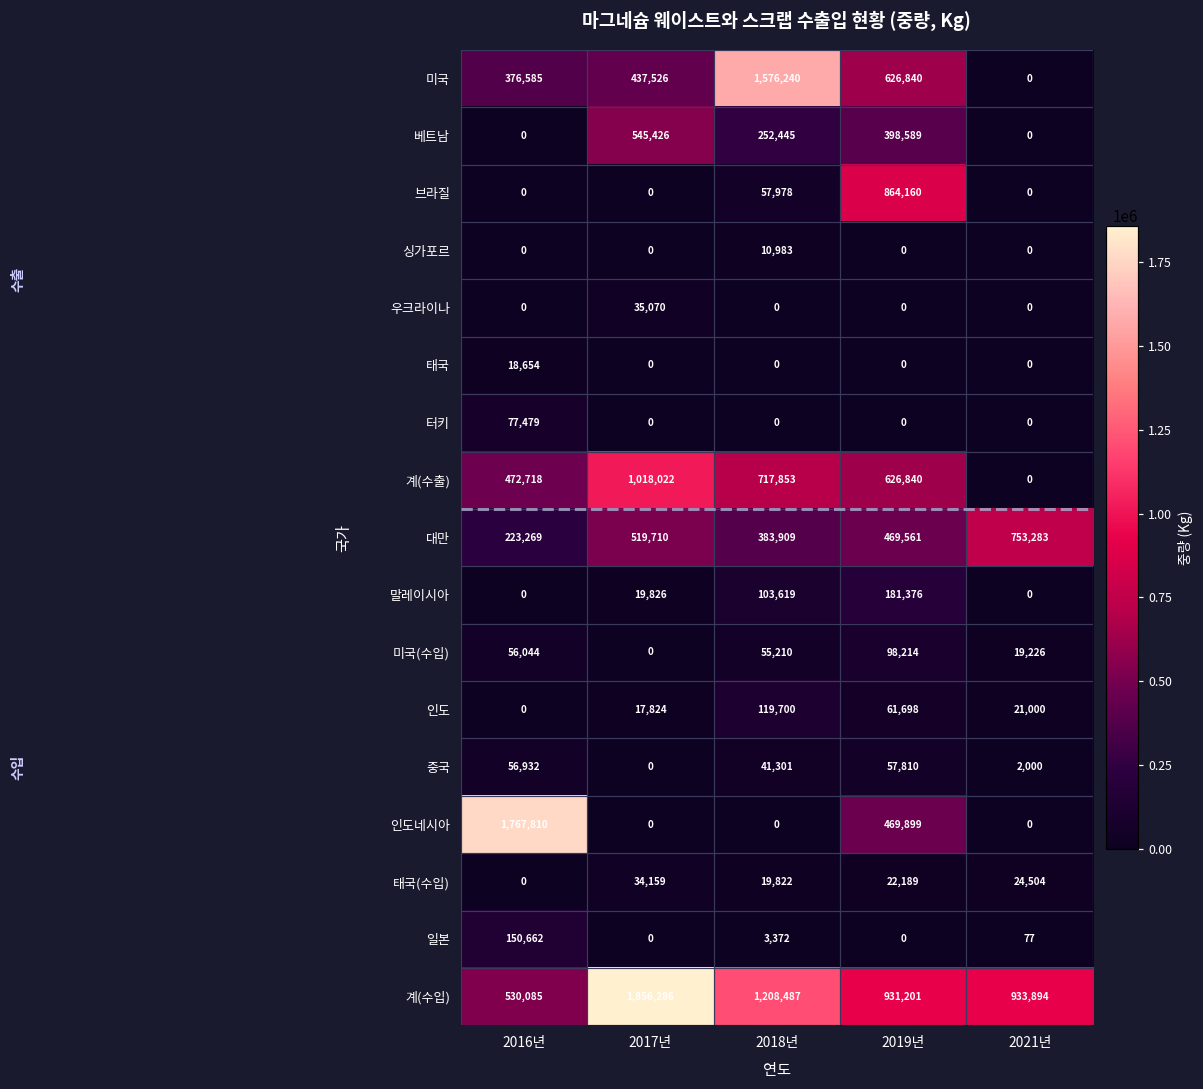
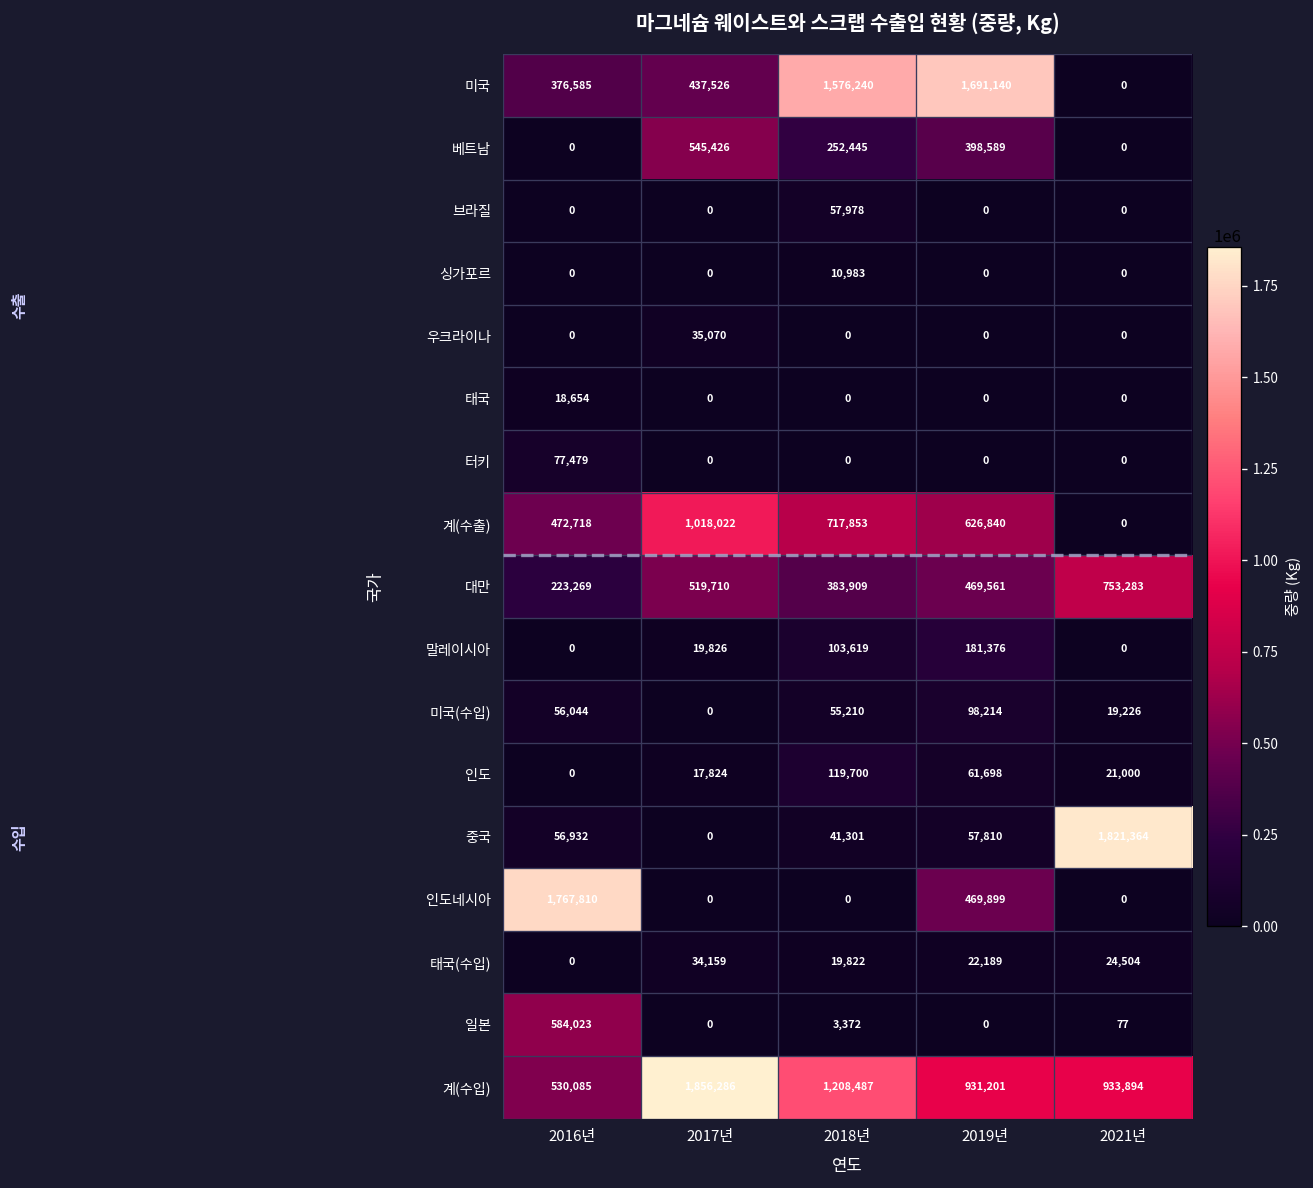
미국, 2019년: 626,840 -> 1,691,140
브라질, 2019년: 864,160 -> 0
중국, 2021년: 2,000 -> 1,821,364
일본, 2016년: 150,662 -> 584,023
